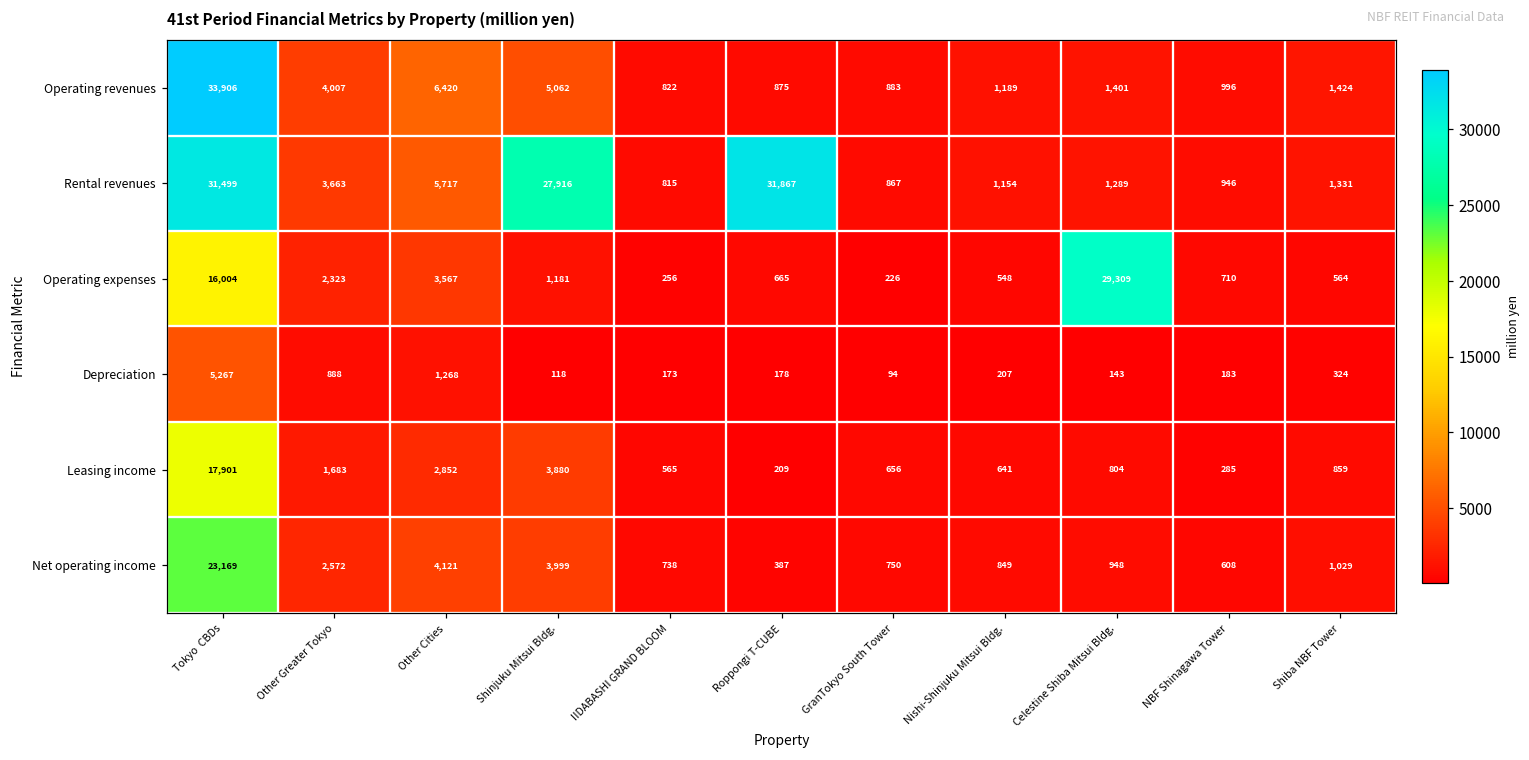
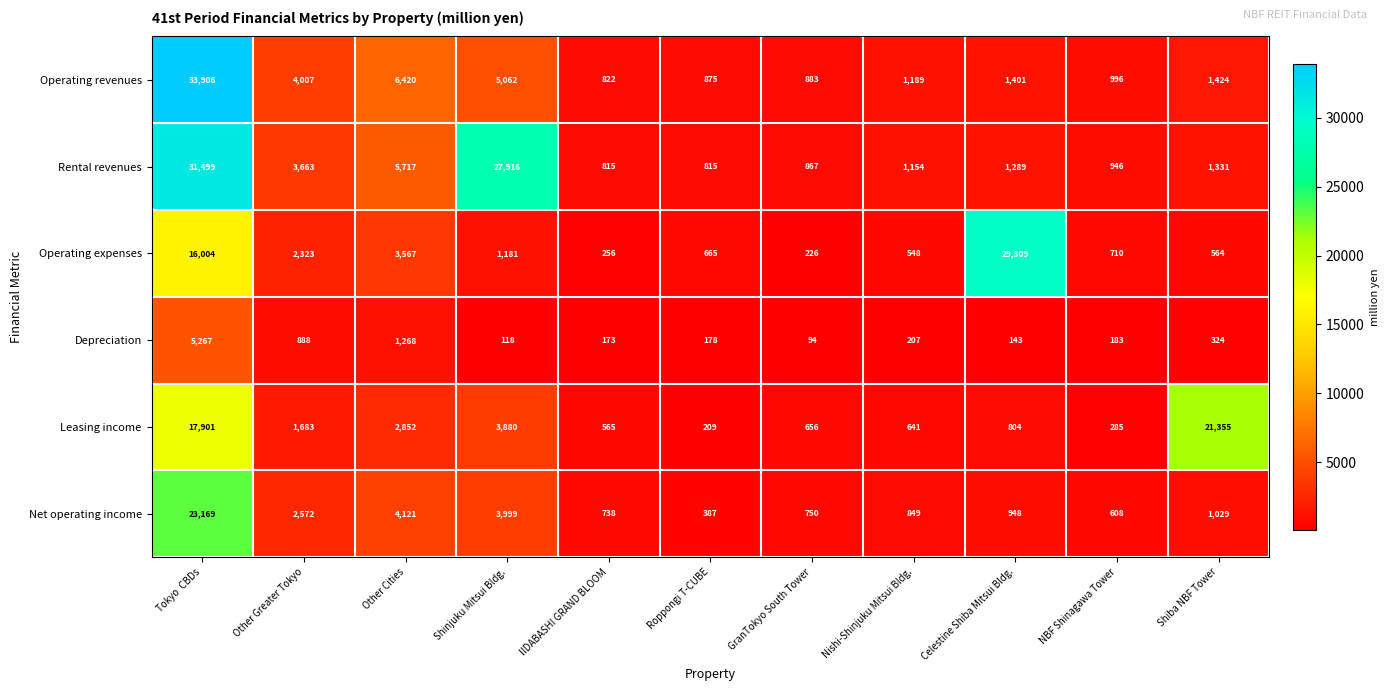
Rental revenues, Roppongi T-CUBE: 31,867 -> 815
Leasing income, Shiba NBF Tower: 859 -> 21,355
